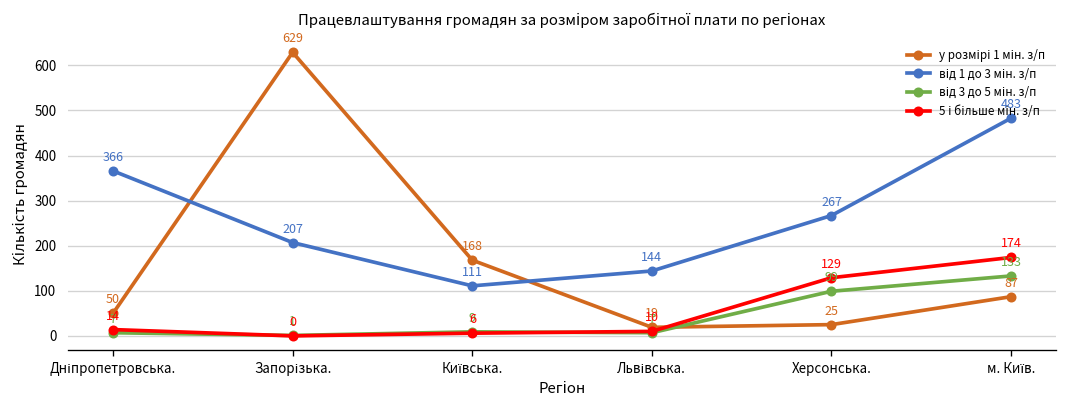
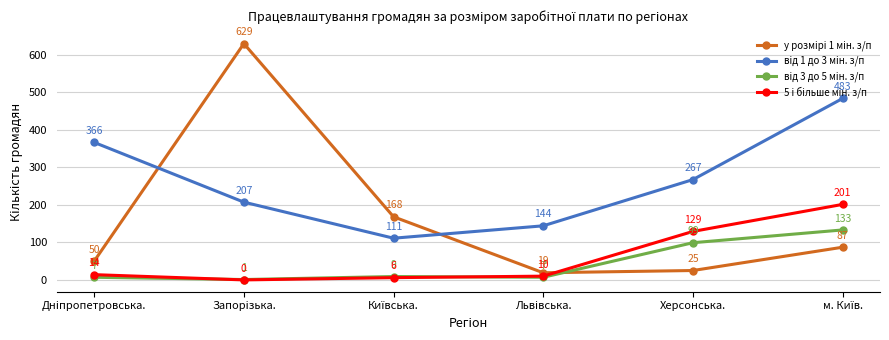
5 і більше мін. з/п, м. Київ.: 174 -> 201
